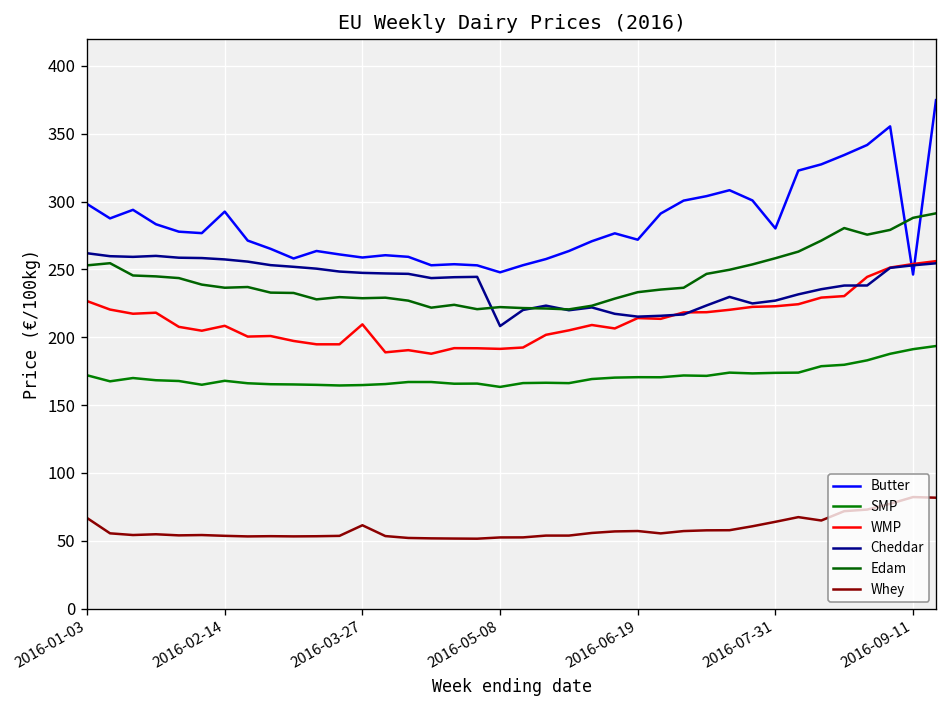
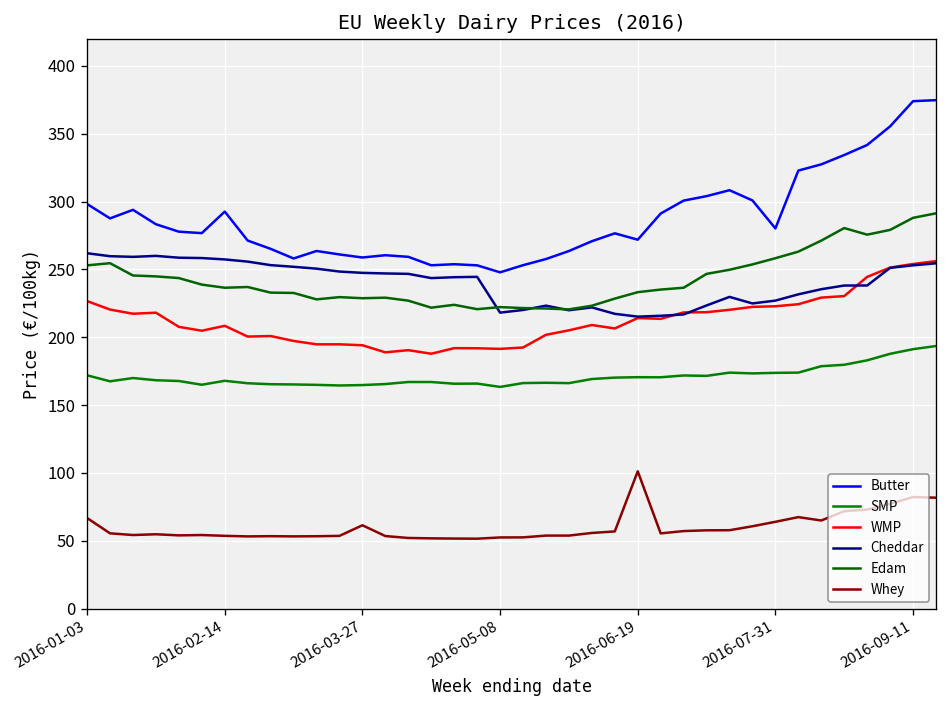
WMP, 2016-03-27: 209 -> 194
Cheddar, 2016-05-08: 208 -> 218
Whey, 2016-06-19: 57 -> 101
Butter, 2016-09-11: 246 -> 374
